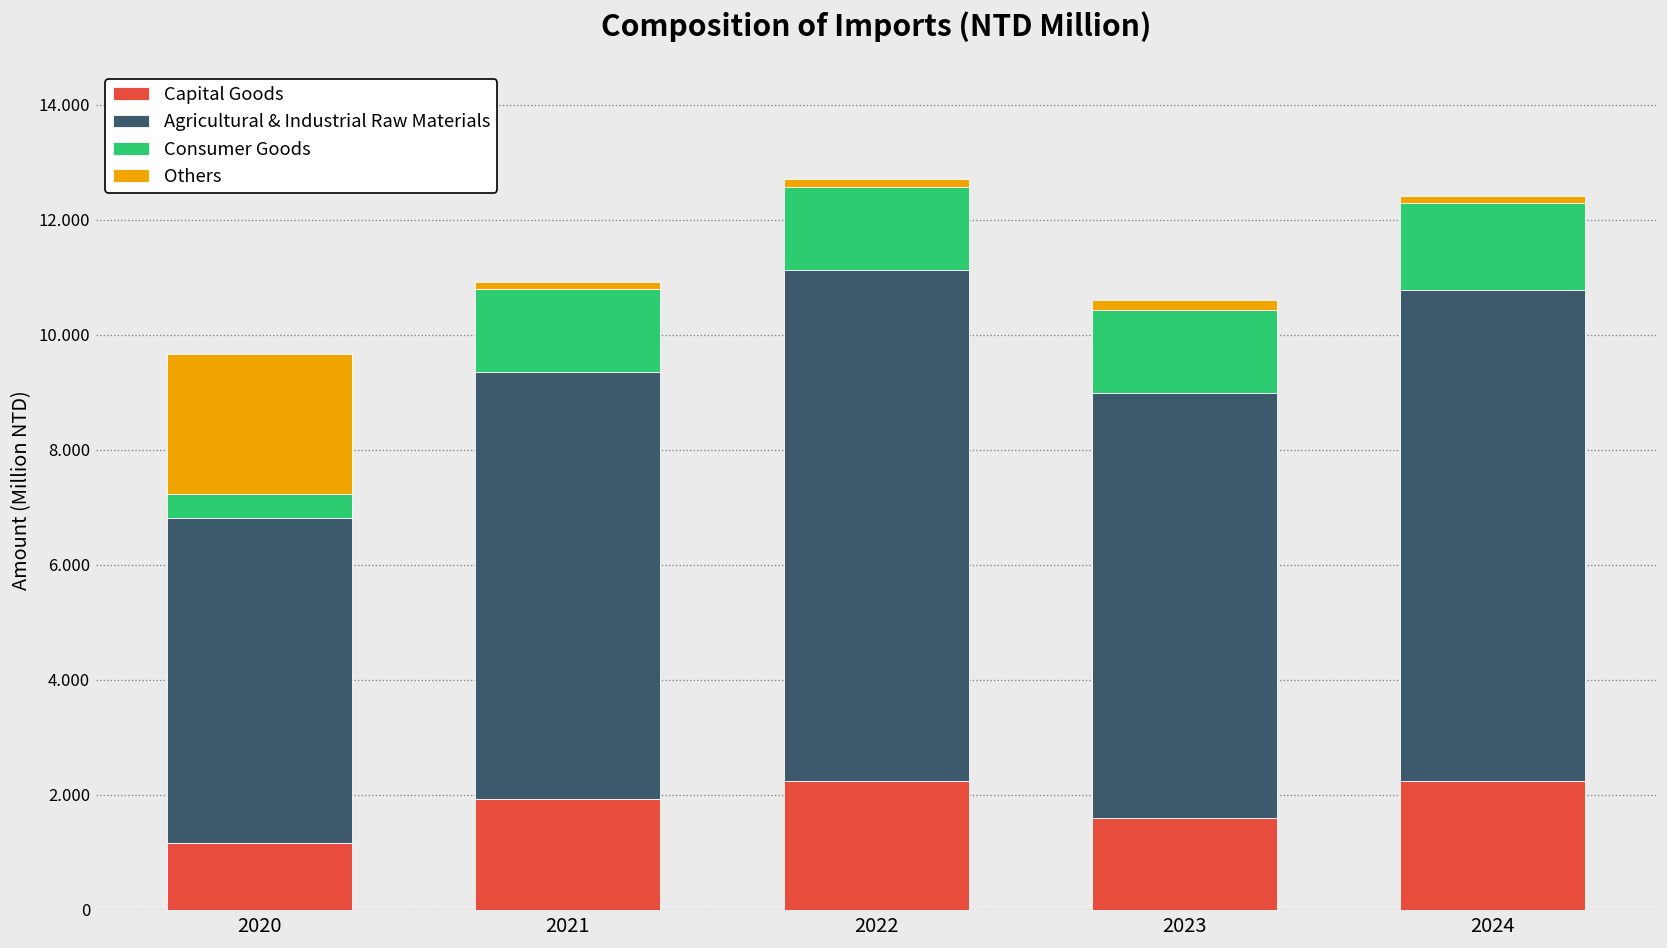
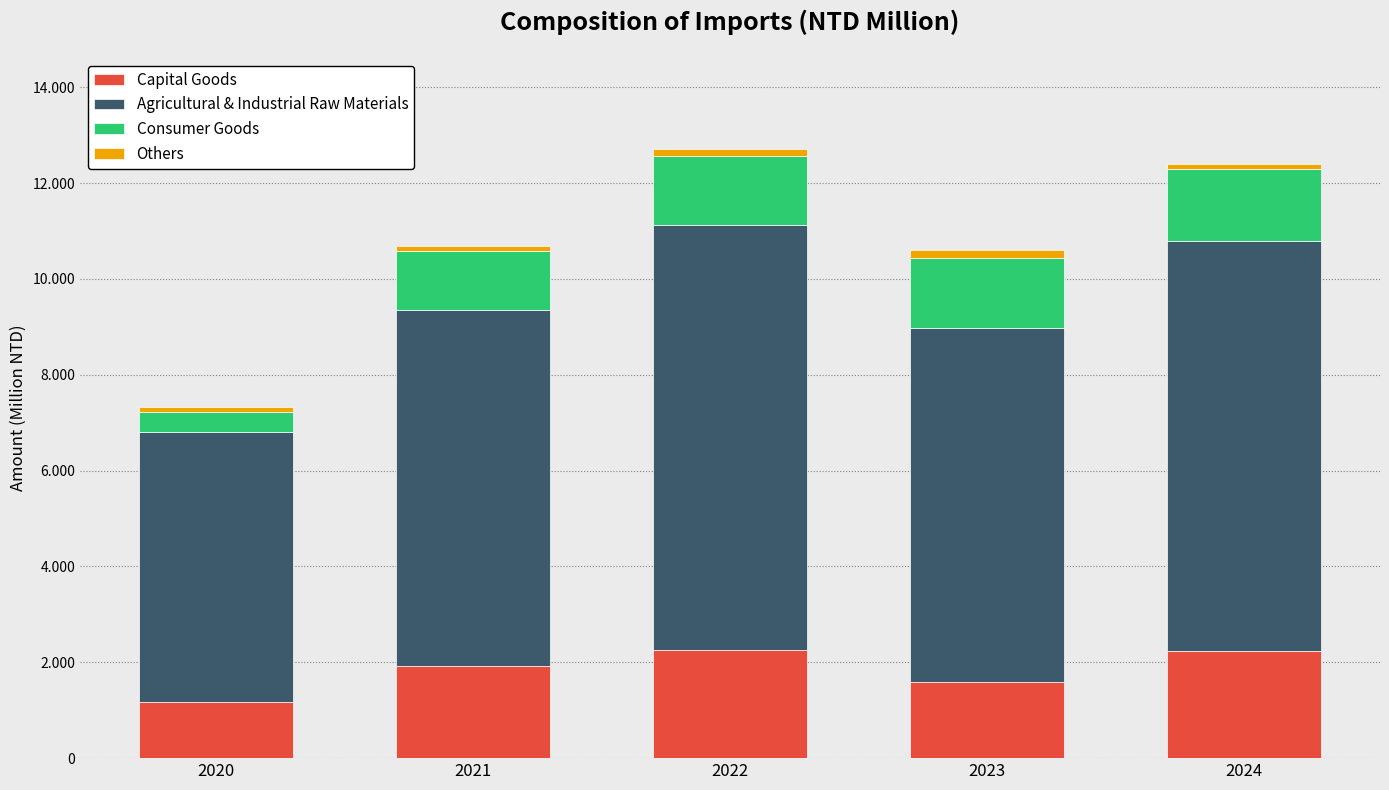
Others, 2020: 2.4 -> 0.1
Consumer Goods, 2021: 1.4 -> 1.2
